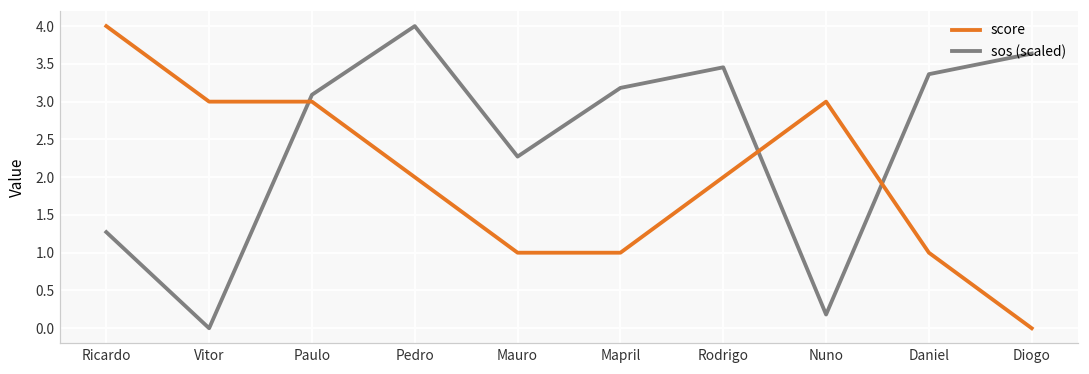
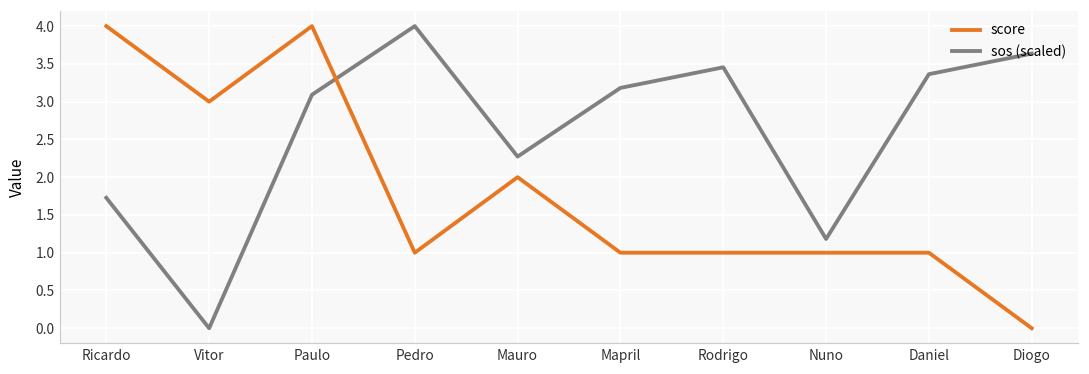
sos (scaled), Ricardo: 1.3 -> 1.7
score, Paulo: 3 -> 4
score, Pedro: 2 -> 1
score, Mauro: 1 -> 2
score, Rodrigo: 2 -> 1
score, Nuno: 3 -> 1
sos (scaled), Nuno: 0.2 -> 1.2
